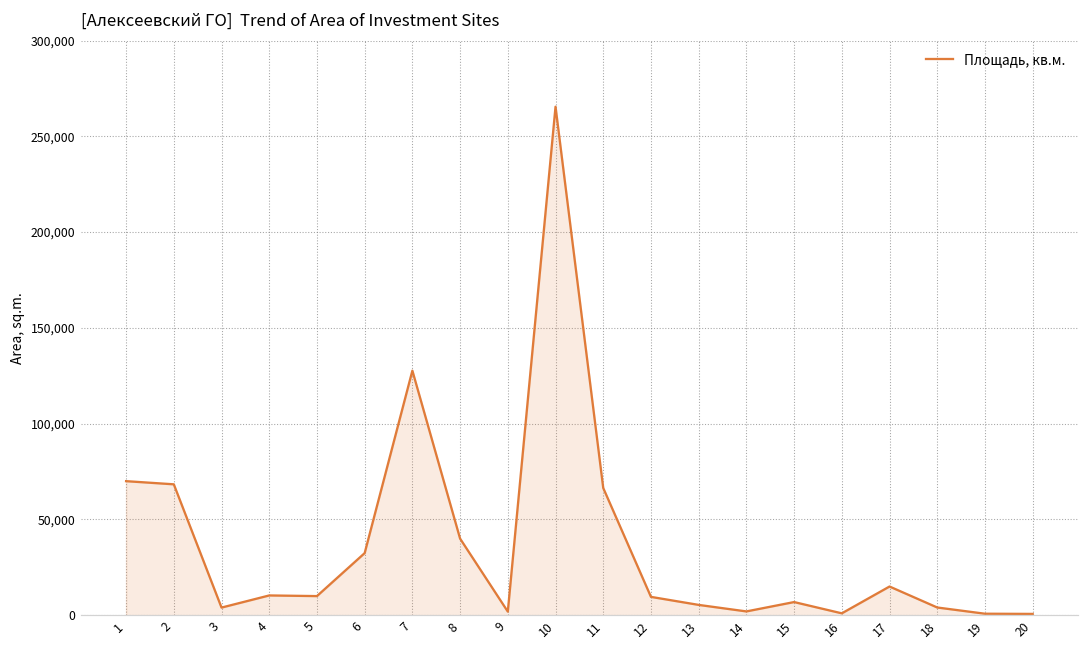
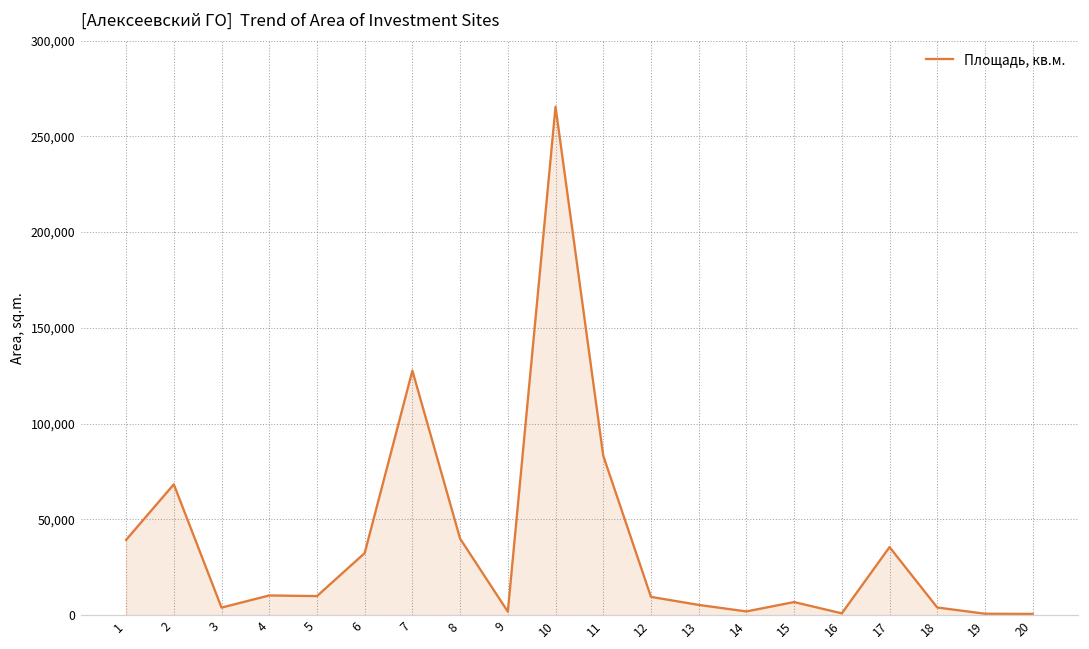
1: 70,000 -> 39,000
11: 66,000 -> 83,000
17: 15,000 -> 36,000
